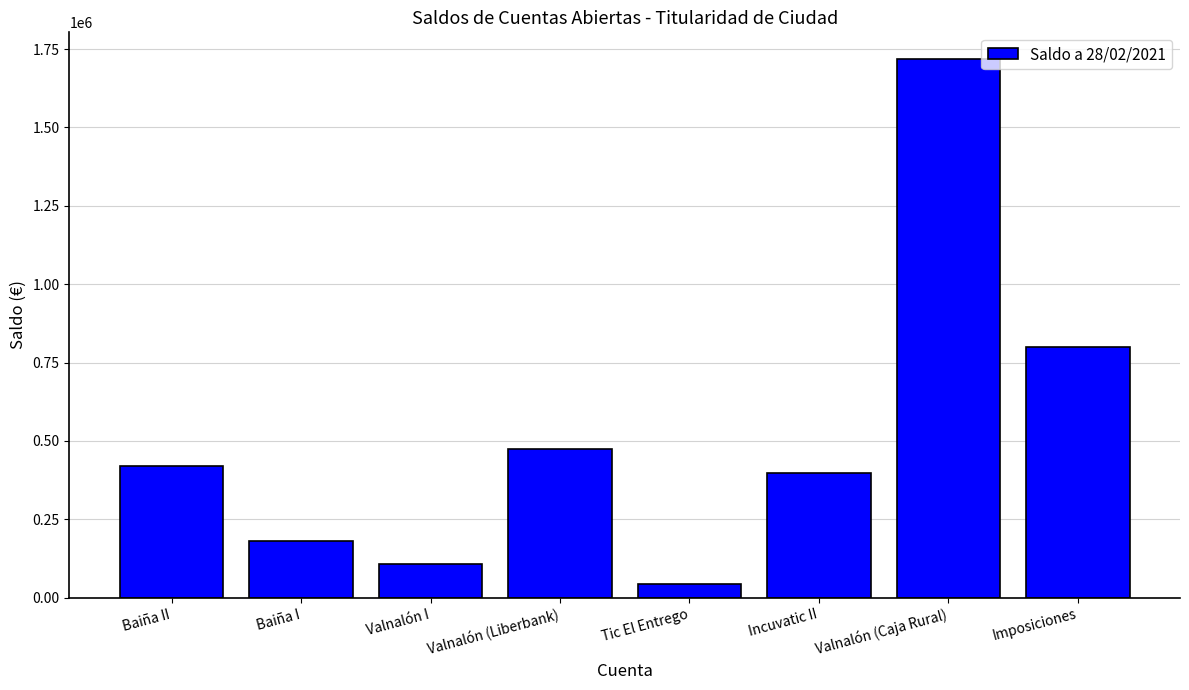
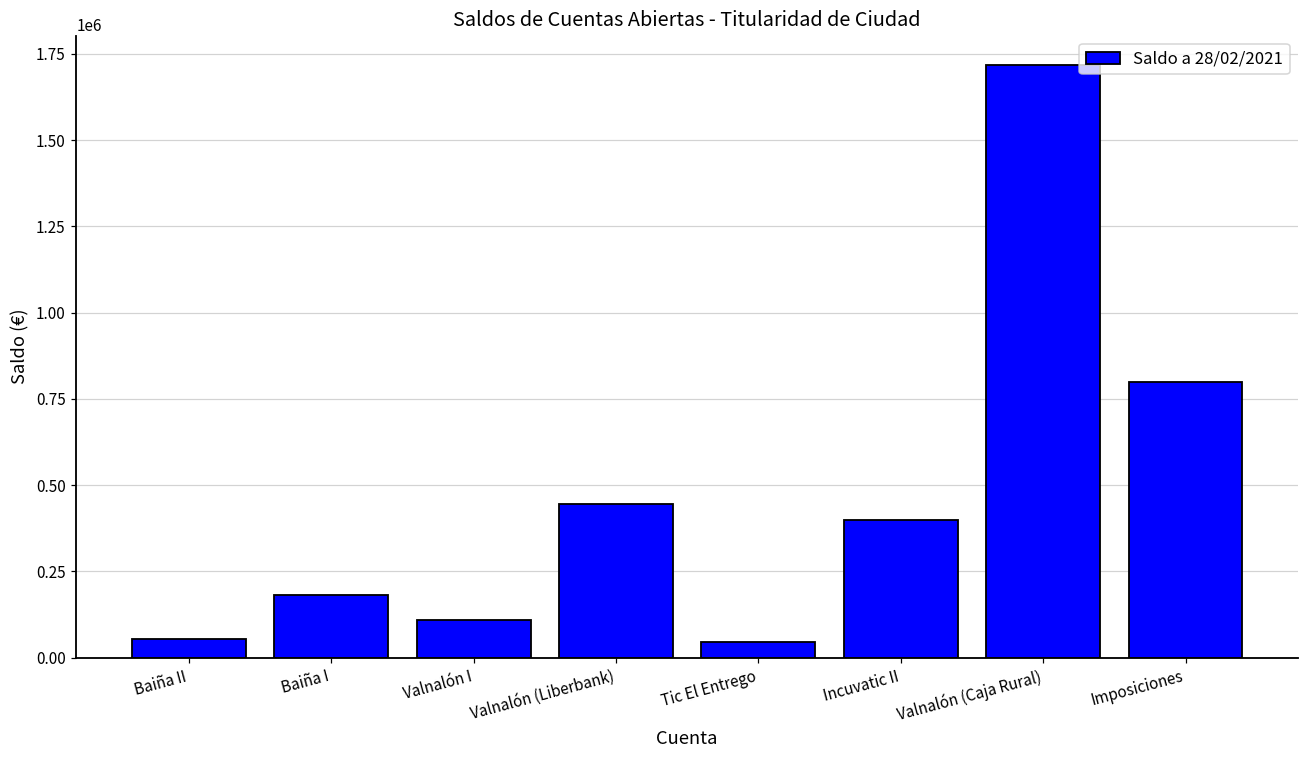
Baiña II: 420000 -> 50000
Valnalón (Liberbank): 480000 -> 450000
